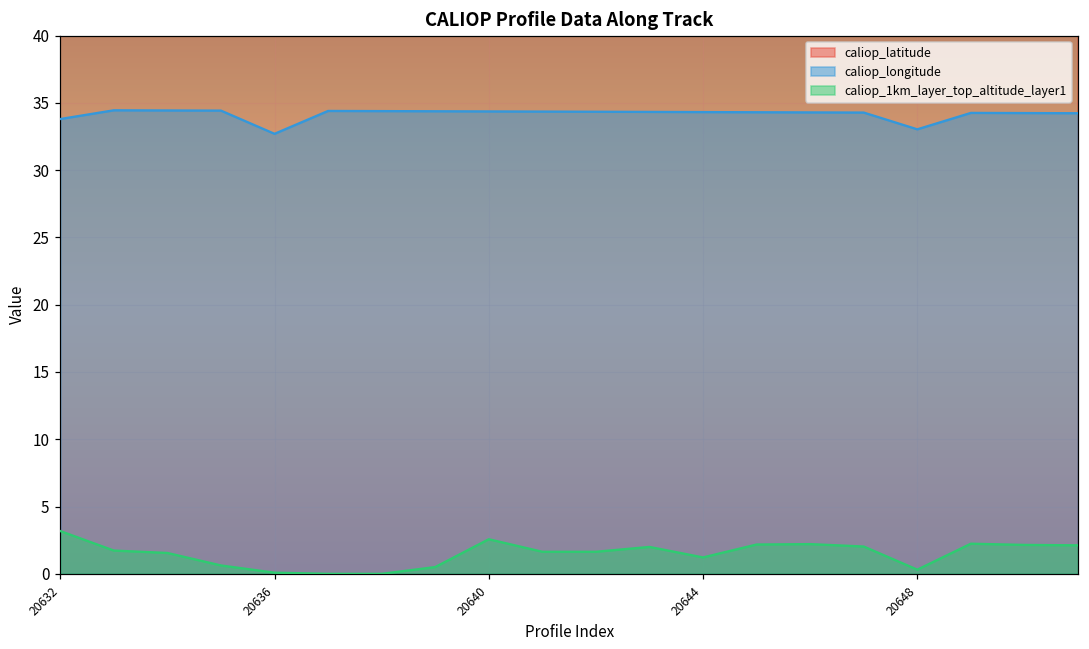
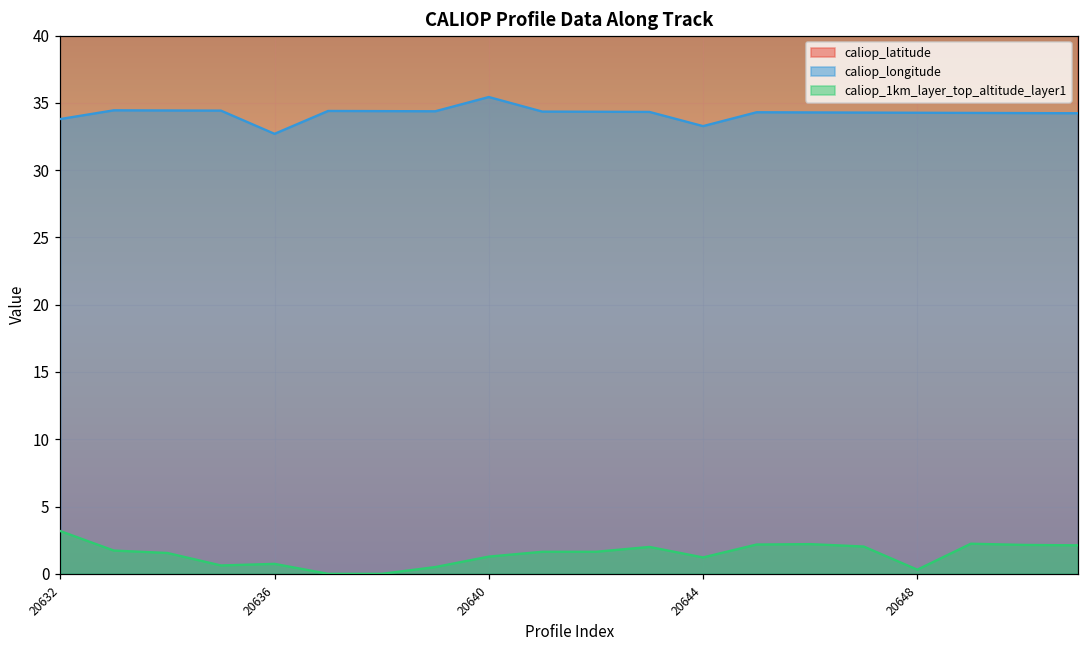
caliop_1km_layer_top_altitude_layer1, 20636: 0.1 -> 0.7
caliop_longitude, 20640: 34.4 -> 35.4
caliop_1km_layer_top_altitude_layer1, 20640: 2.6 -> 1.3
caliop_longitude, 20644: 34.3 -> 33.3
caliop_longitude, 20648: 33.0 -> 34.3
